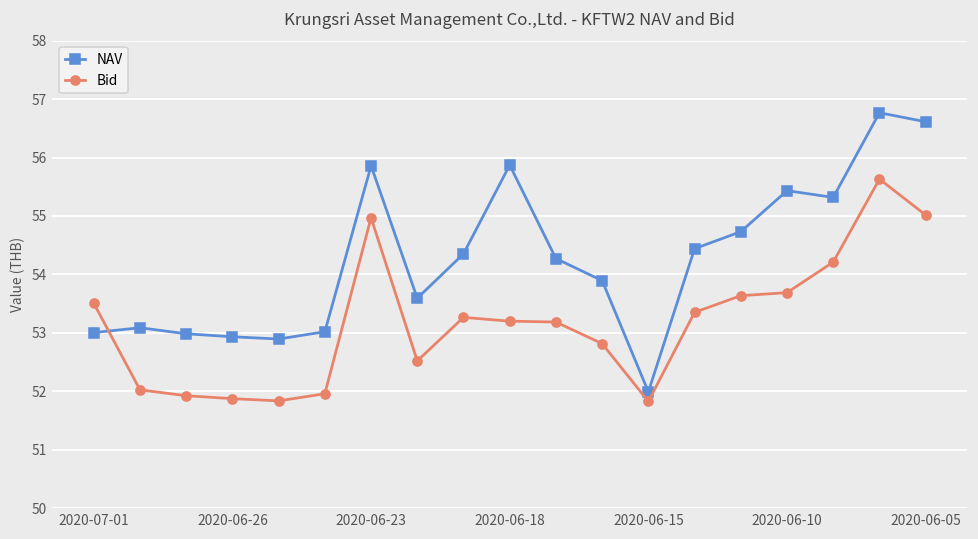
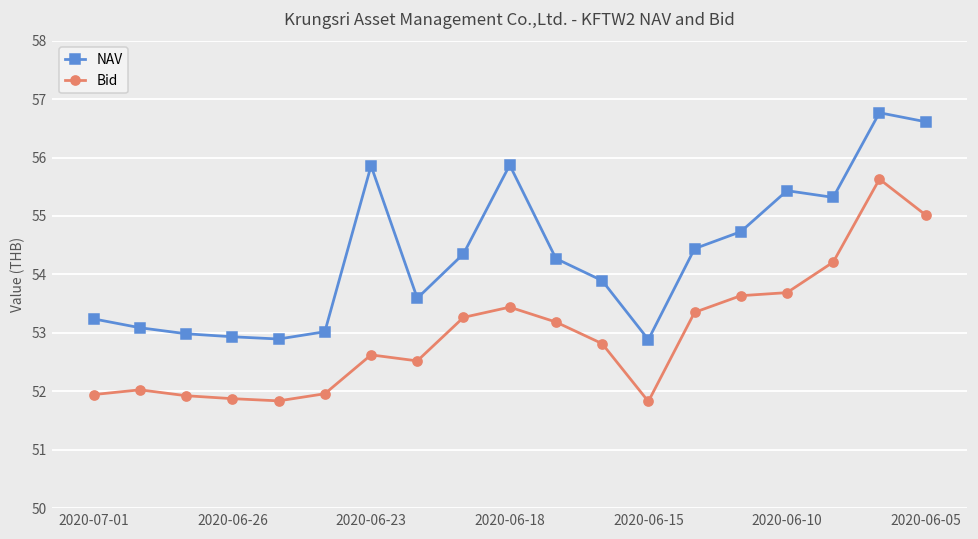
NAV, 2020-07-01: 53.0 -> 53.2
Bid, 2020-07-01: 53.5 -> 51.9
Bid, 2020-06-23: 55.0 -> 52.6
Bid, 2020-06-18: 53.2 -> 53.4
NAV, 2020-06-15: 52.0 -> 52.9
